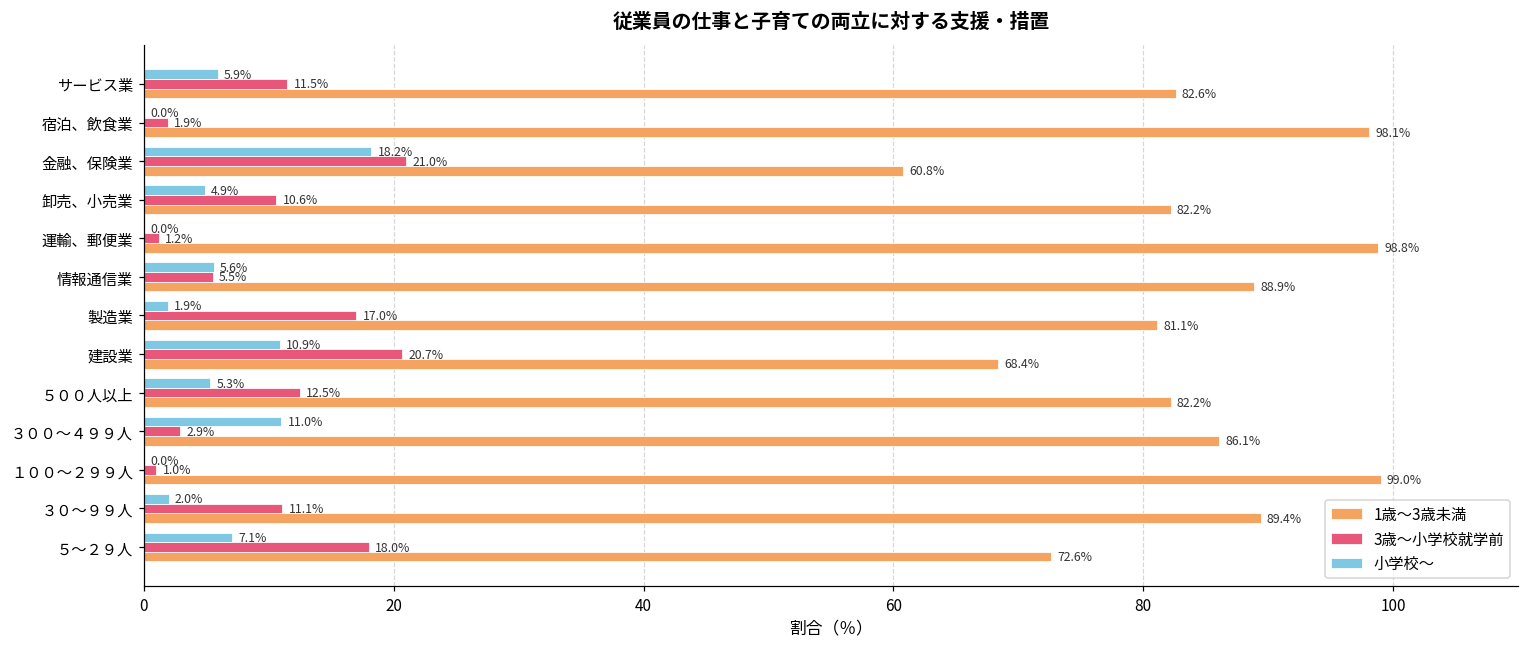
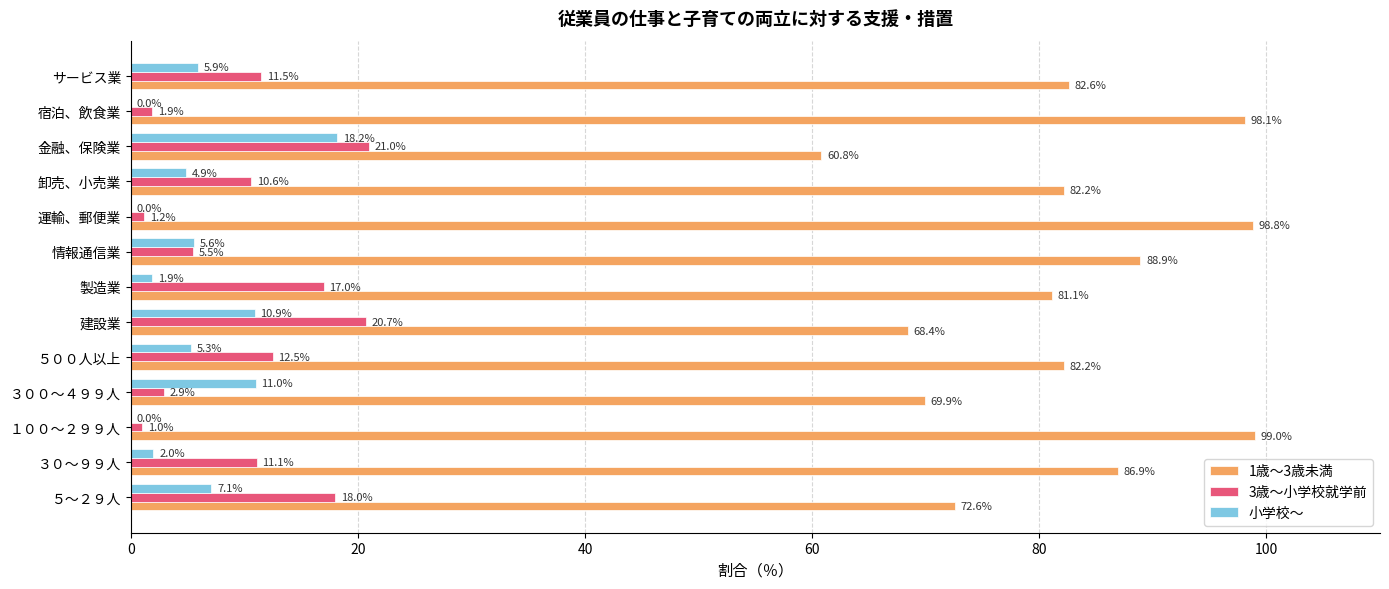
1歳～3歳未満, ３００～４９９人: 86.1% -> 69.9%
1歳～3歳未満, ３０～９９人: 89.4% -> 86.9%
